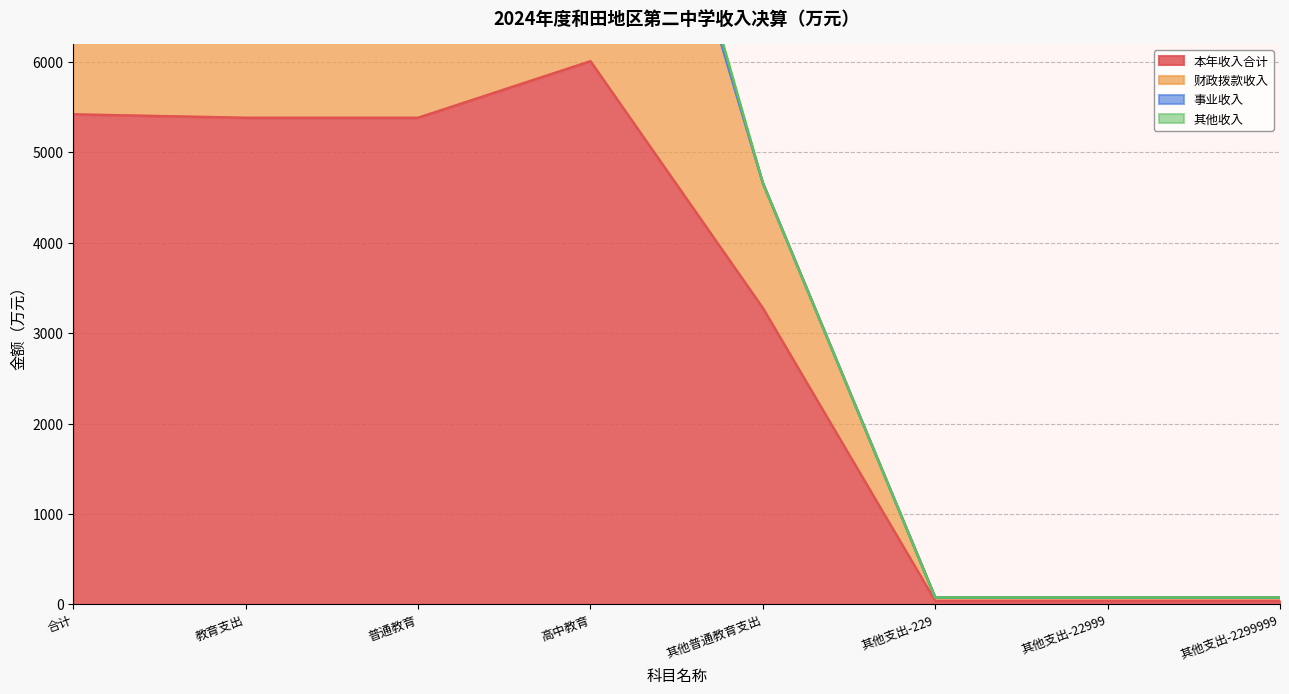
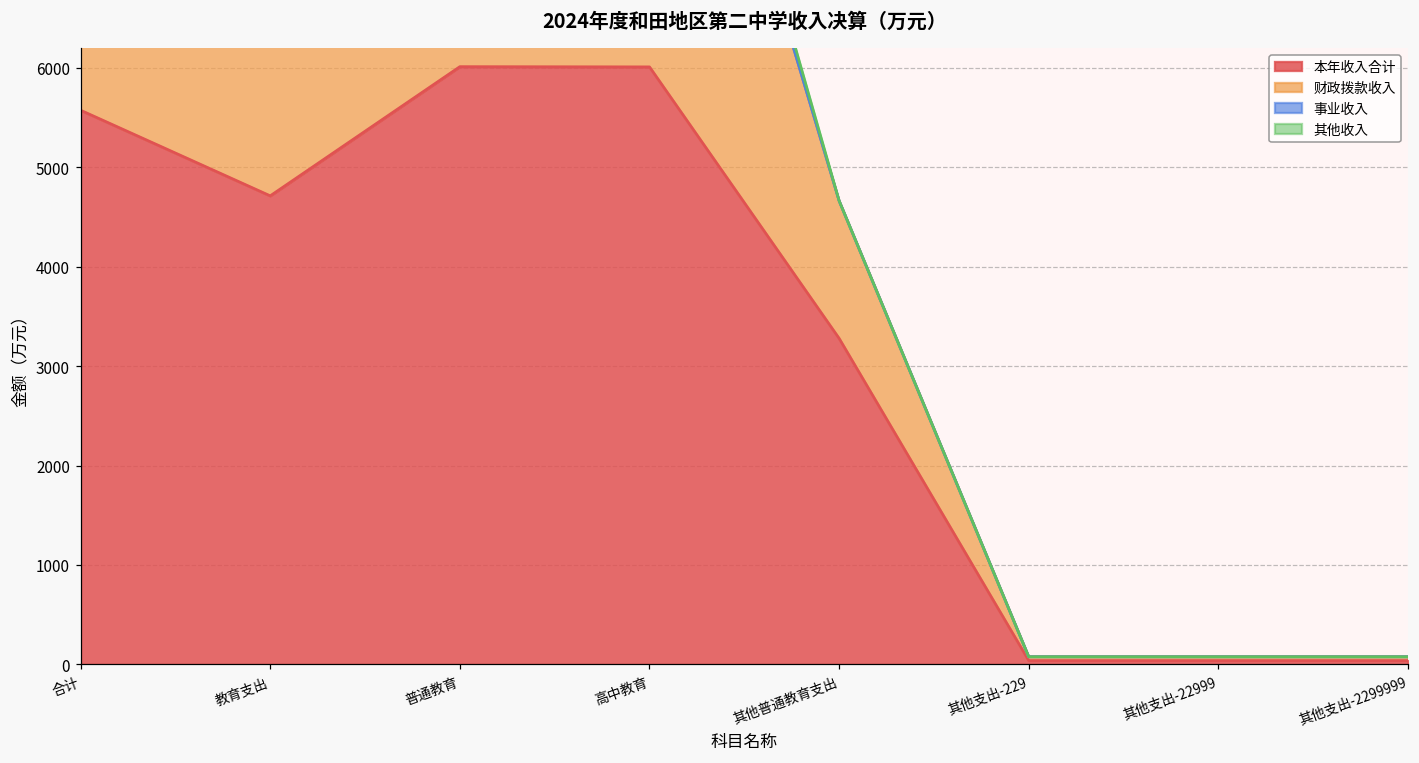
本年收入合计, 合计: 5400 -> 5600
本年收入合计, 教育支出: 5400 -> 4700
本年收入合计, 普通教育: 5400 -> 6000
